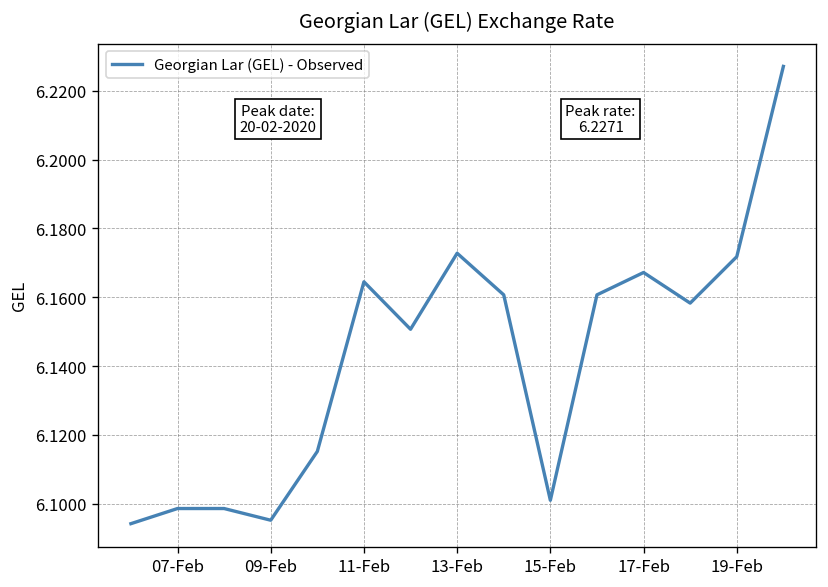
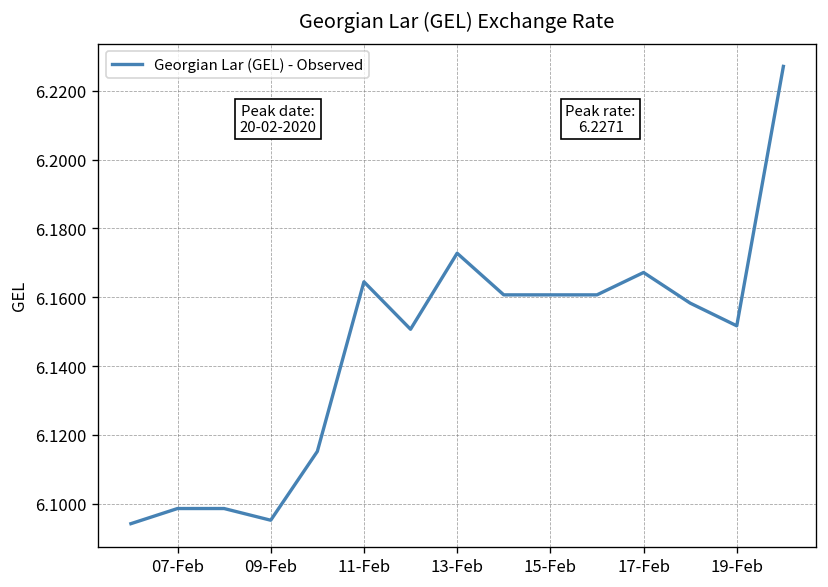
15-Feb: 6.101 -> 6.161
19-Feb: 6.172 -> 6.152
